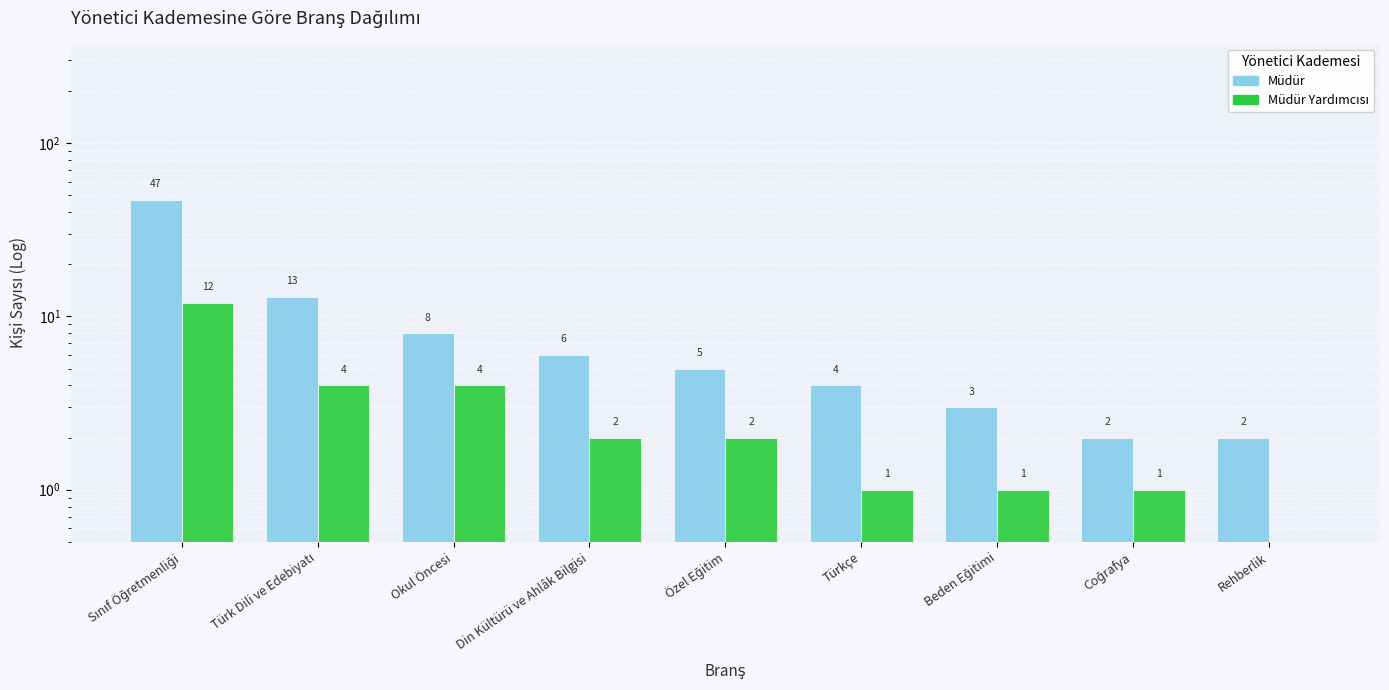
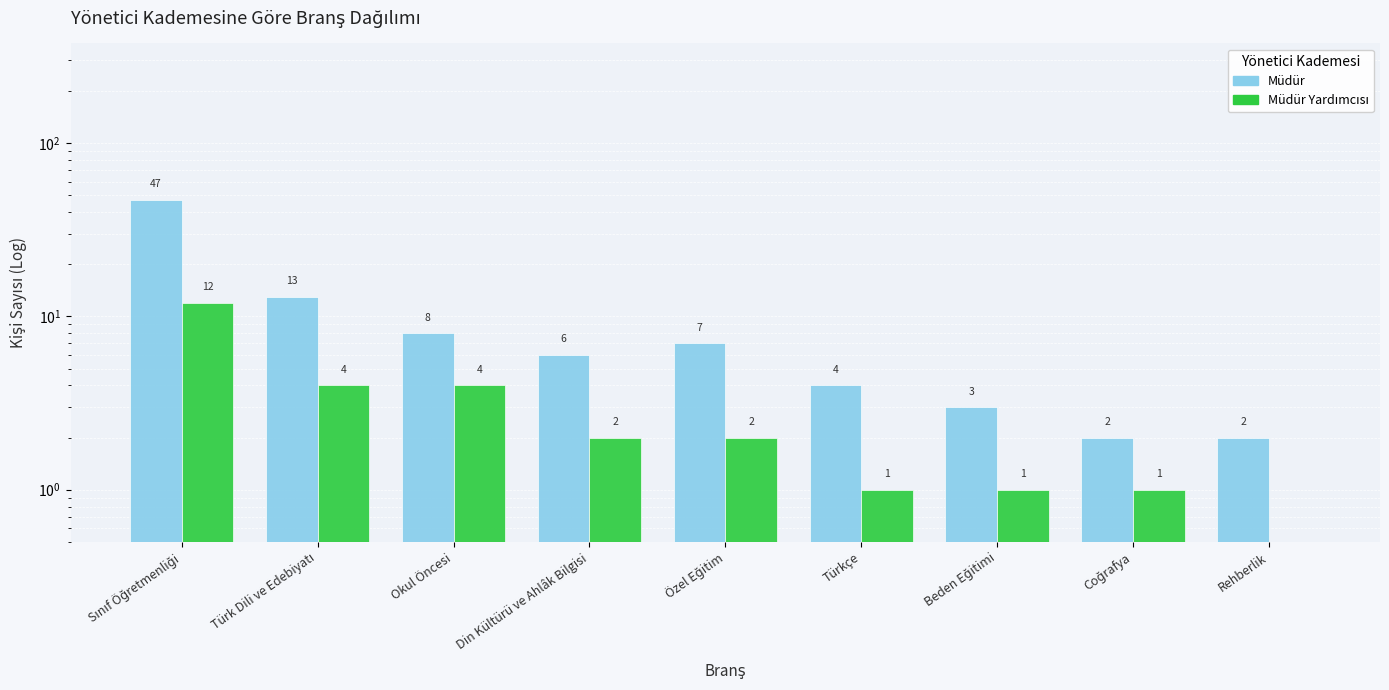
Müdür, Özel Eğitim: 5 -> 7
